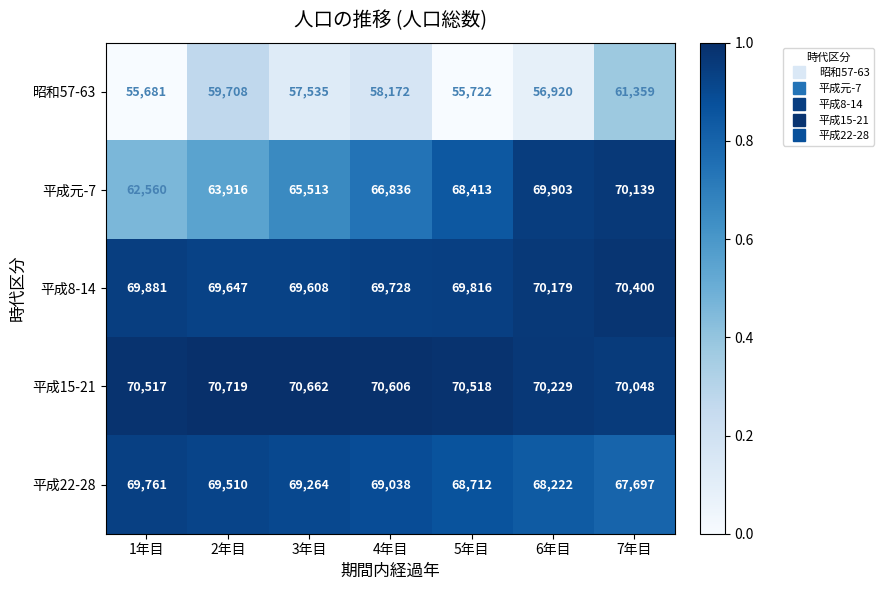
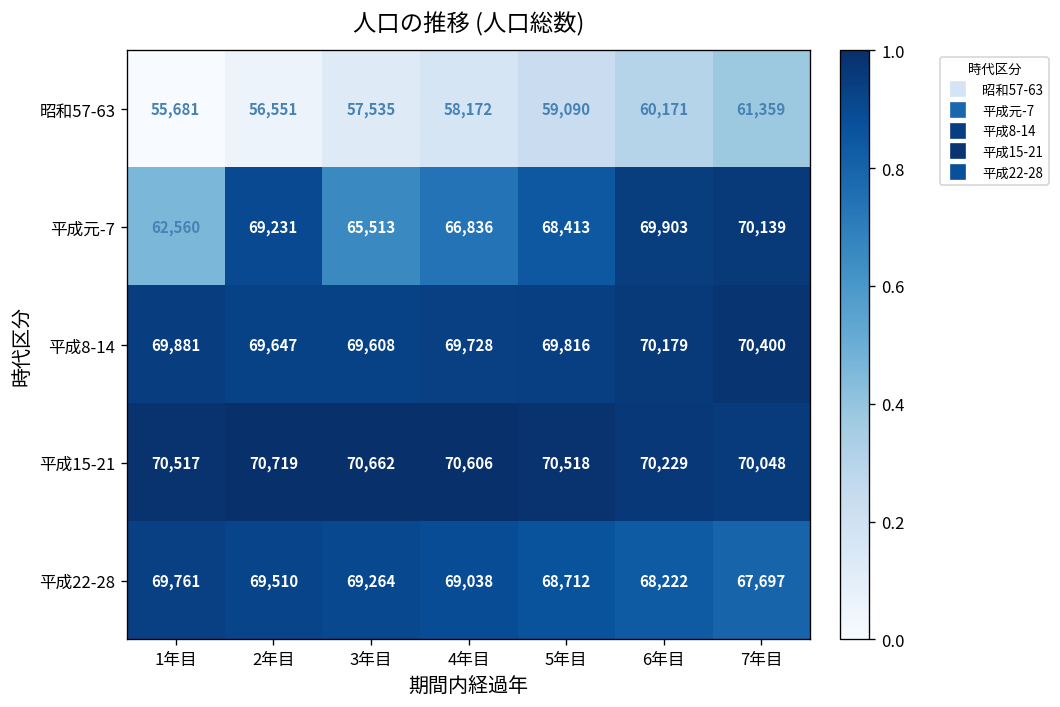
昭和57-63, 2年目: 59,708 -> 56,551
昭和57-63, 5年目: 55,722 -> 59,090
昭和57-63, 6年目: 56,920 -> 60,171
平成元-7, 2年目: 63,916 -> 69,231
